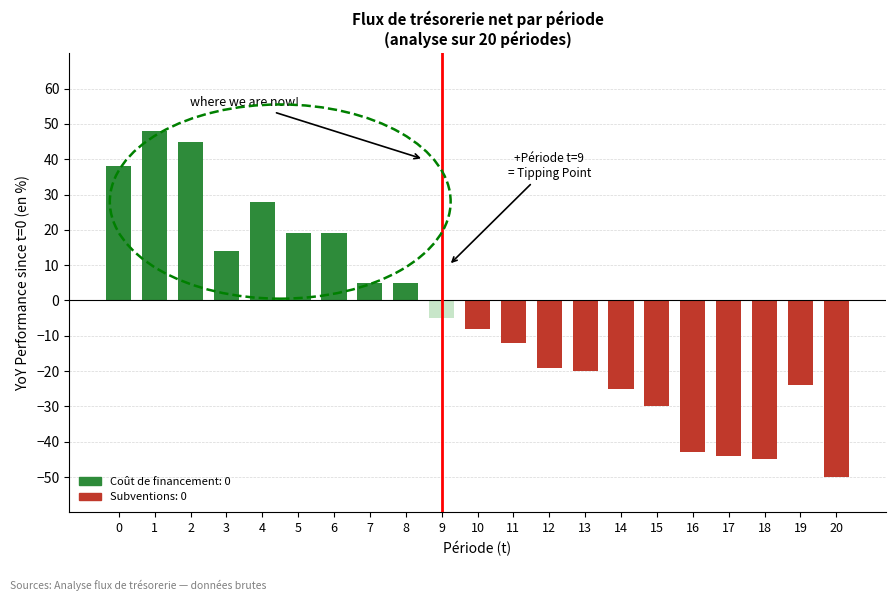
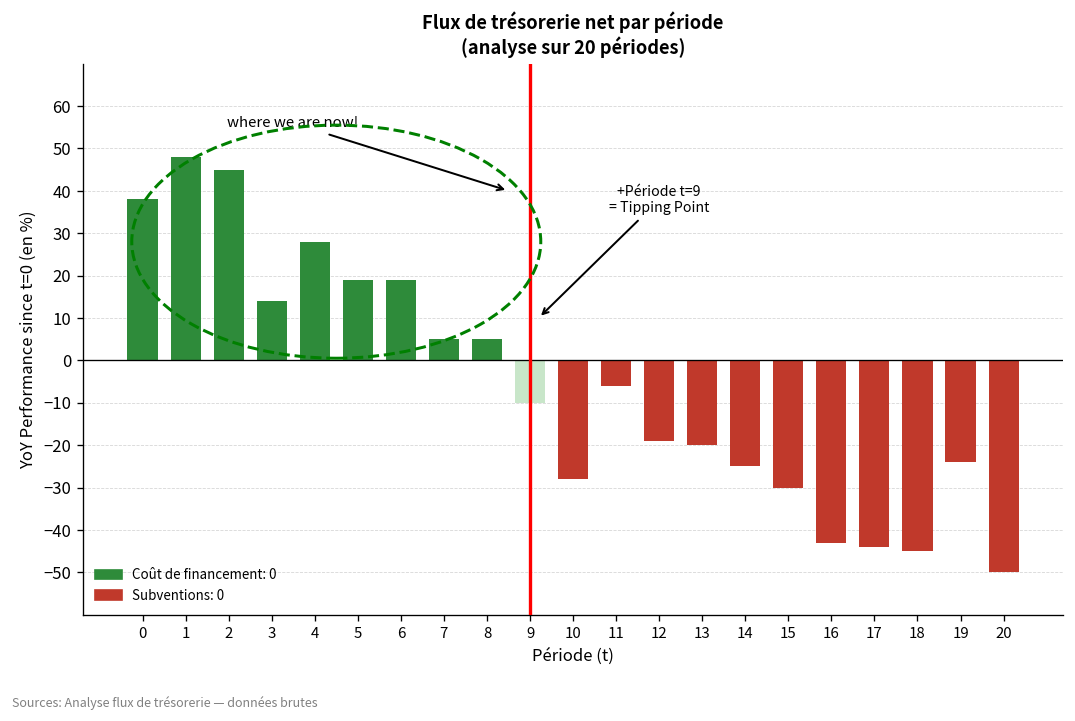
9: -5 -> -10
10: -8 -> -28
11: -12 -> -6
